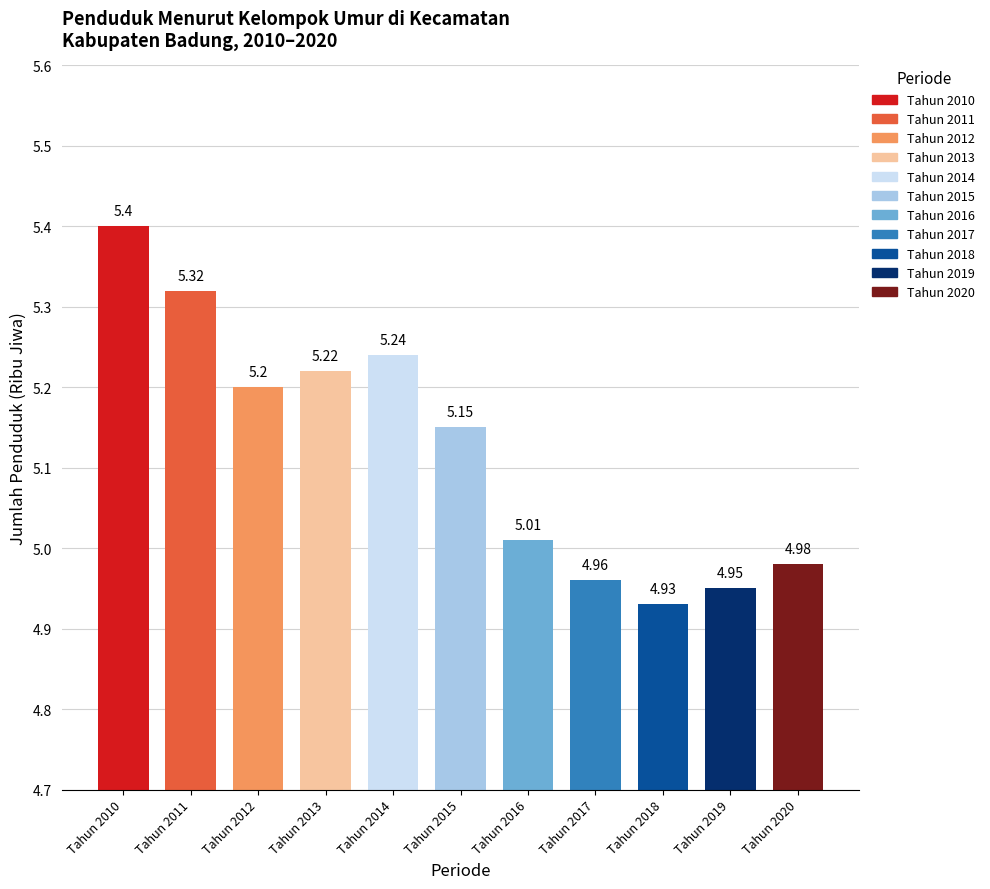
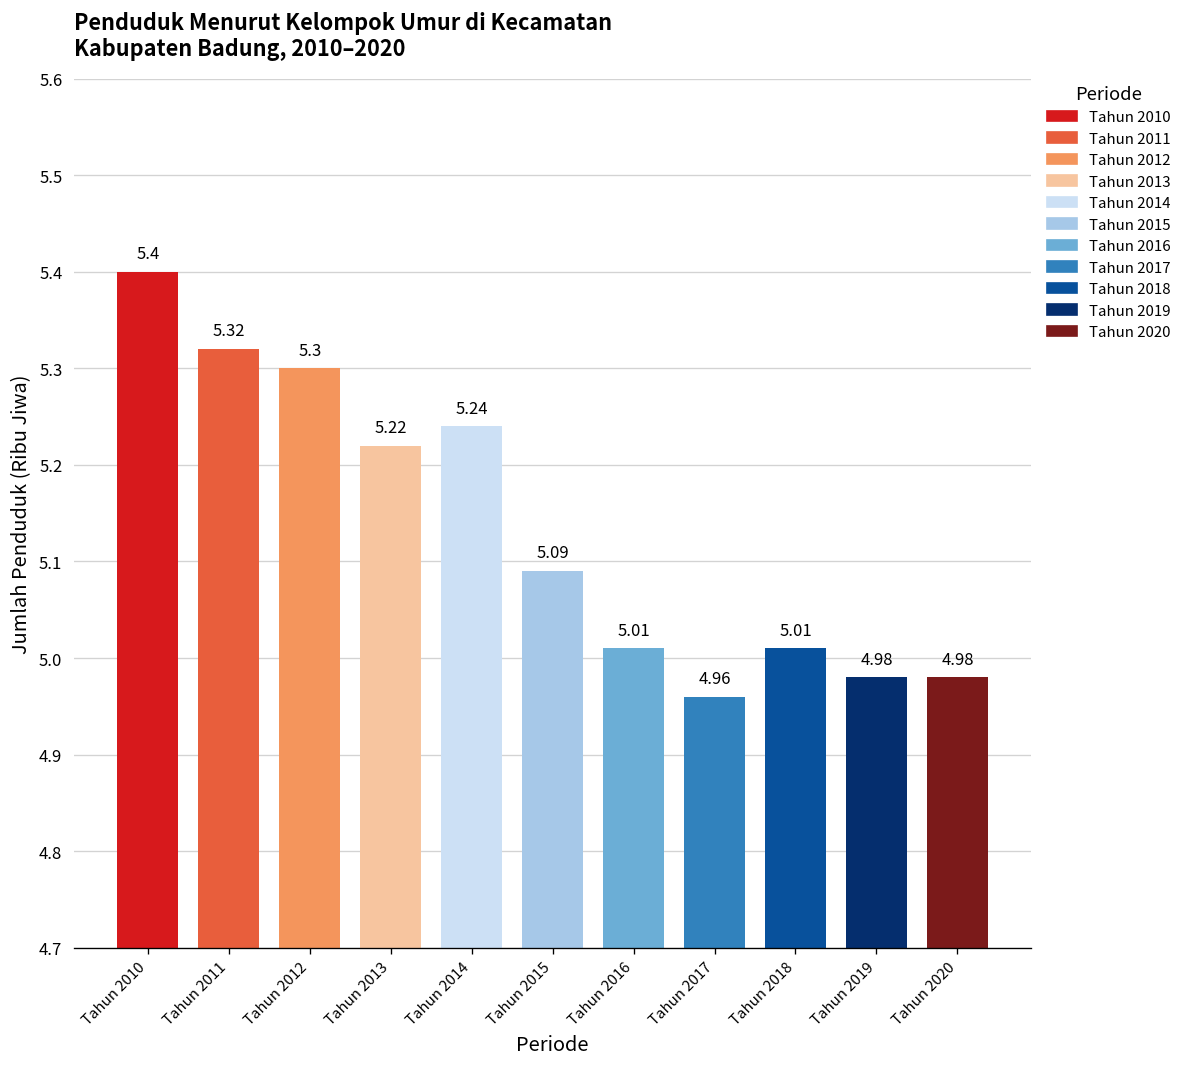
Tahun 2012: 5.2 -> 5.3
Tahun 2015: 5.15 -> 5.09
Tahun 2018: 4.93 -> 5.01
Tahun 2019: 4.95 -> 4.98
